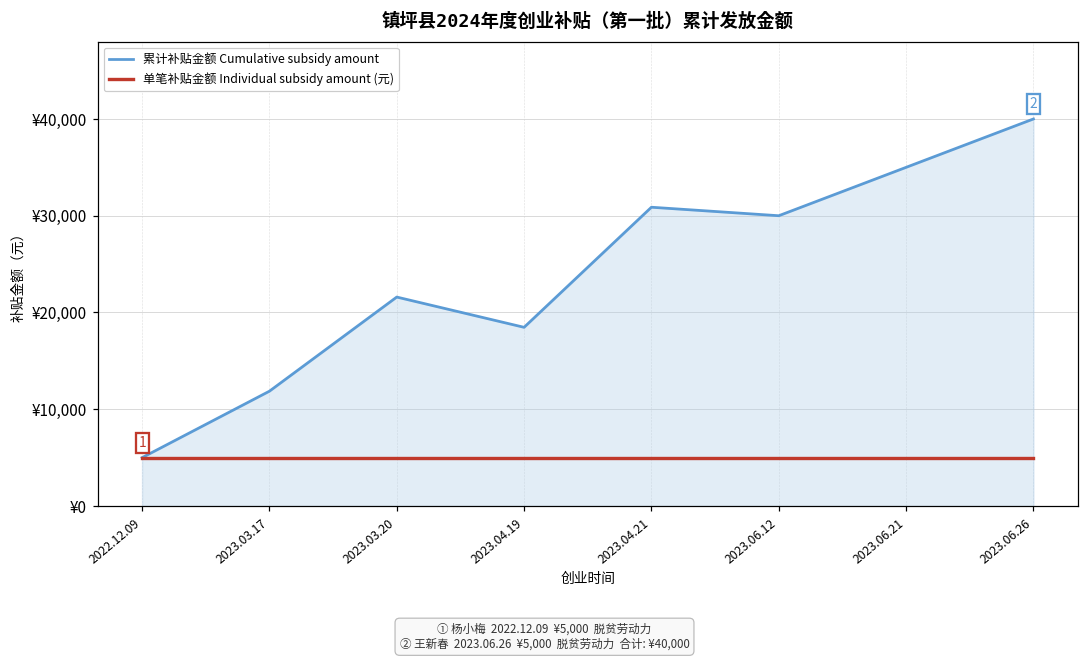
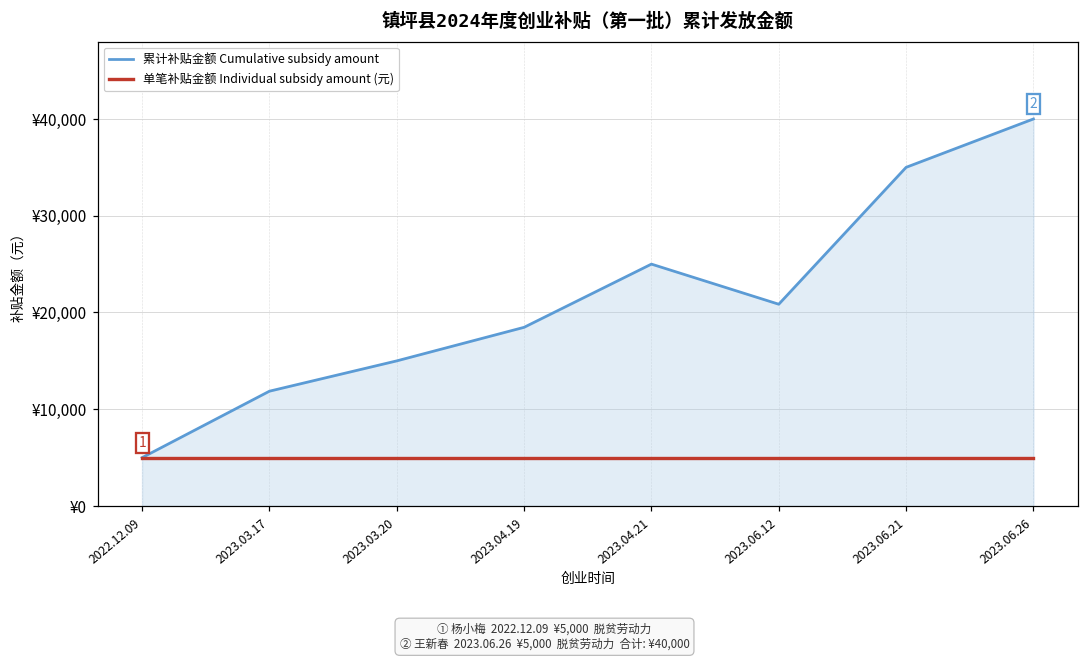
累计补贴金额 Cumulative subsidy amount, 2023.03.20: ¥22,000 -> ¥15,000
累计补贴金额 Cumulative subsidy amount, 2023.04.21: ¥31,000 -> ¥25,000
累计补贴金额 Cumulative subsidy amount, 2023.06.12: ¥30,000 -> ¥21,000
